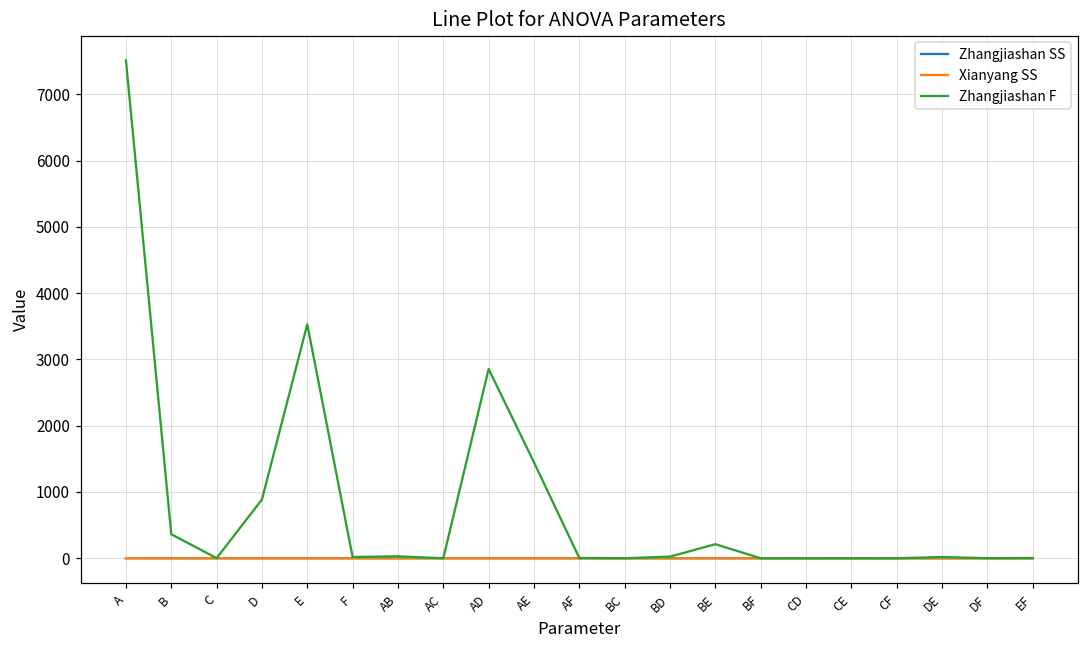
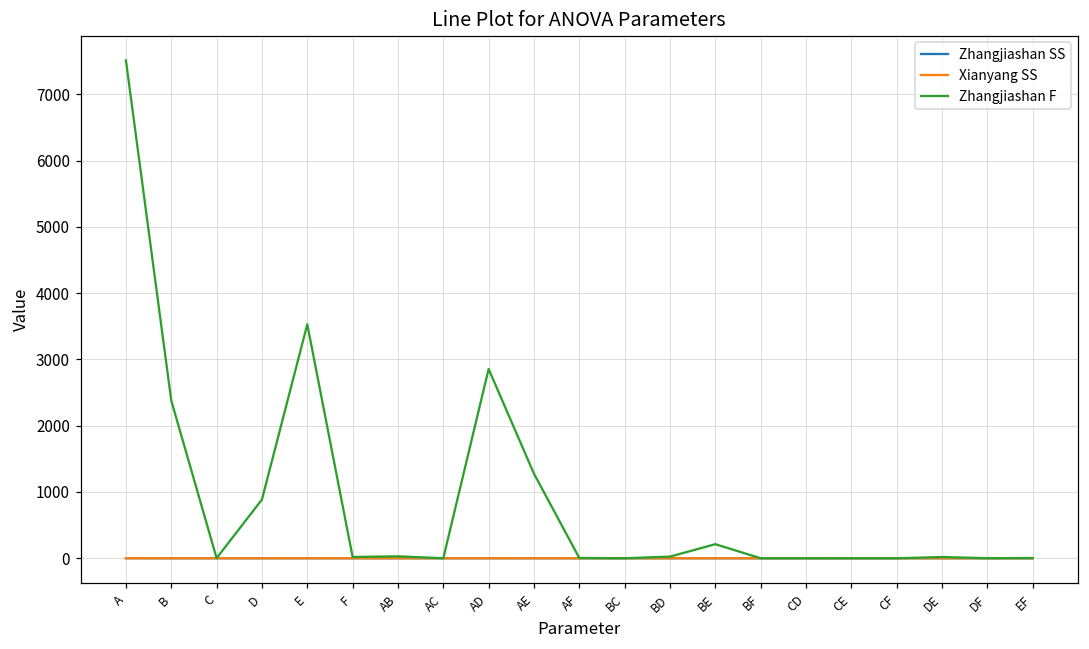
Zhangjiashan F, B: 400 -> 2400
Zhangjiashan F, AE: 1400 -> 1300
